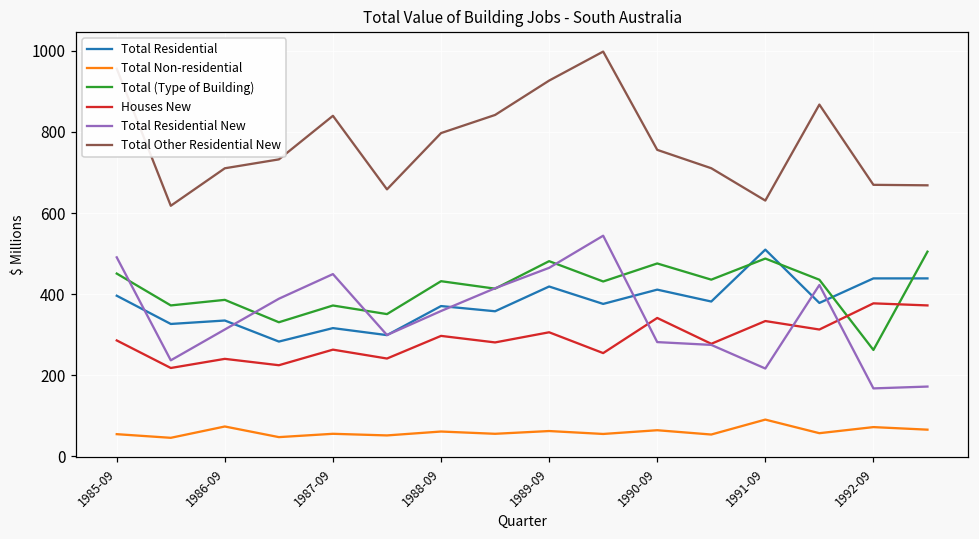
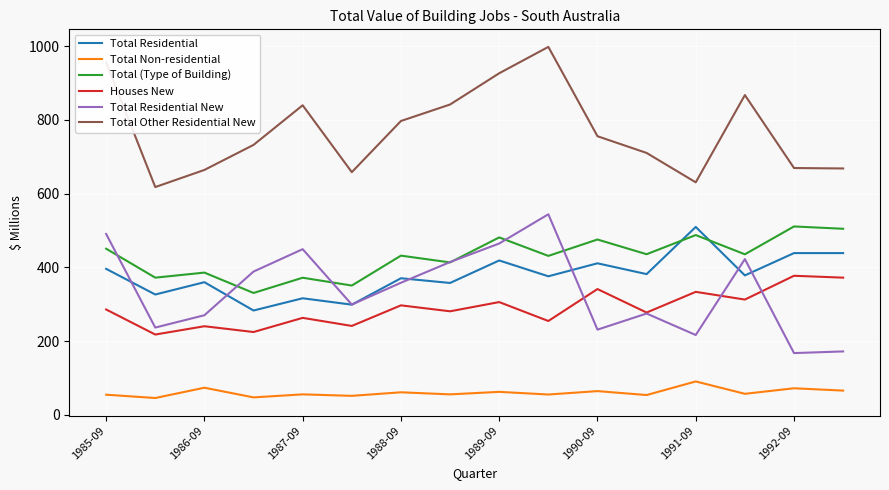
Total Residential, 1986-09: 340 -> 360
Total Residential New, 1986-09: 310 -> 270
Total Other Residential New, 1986-09: 710 -> 660
Total Residential New, 1990-09: 280 -> 230
Total (Type of Building), 1992-09: 260 -> 510
